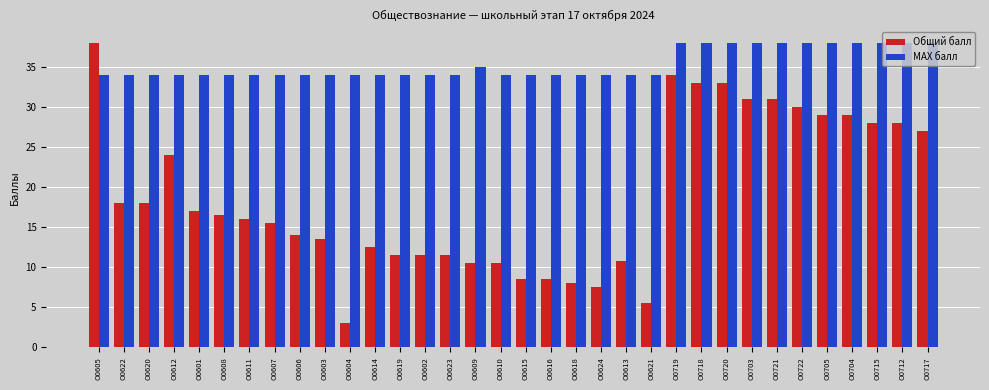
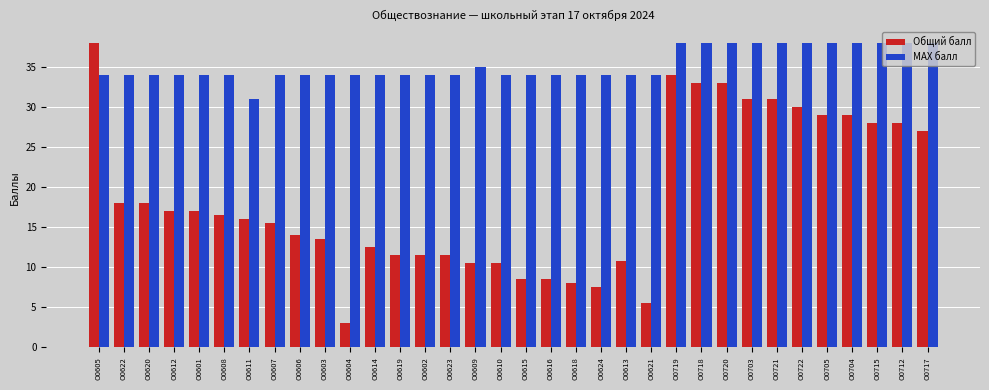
Общий балл, О0612: 24 -> 17
МАХ балл, О0611: 34 -> 31
